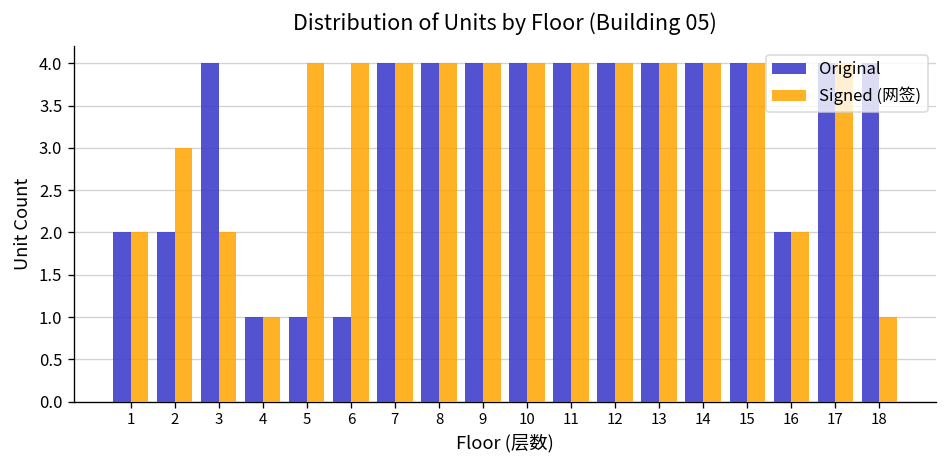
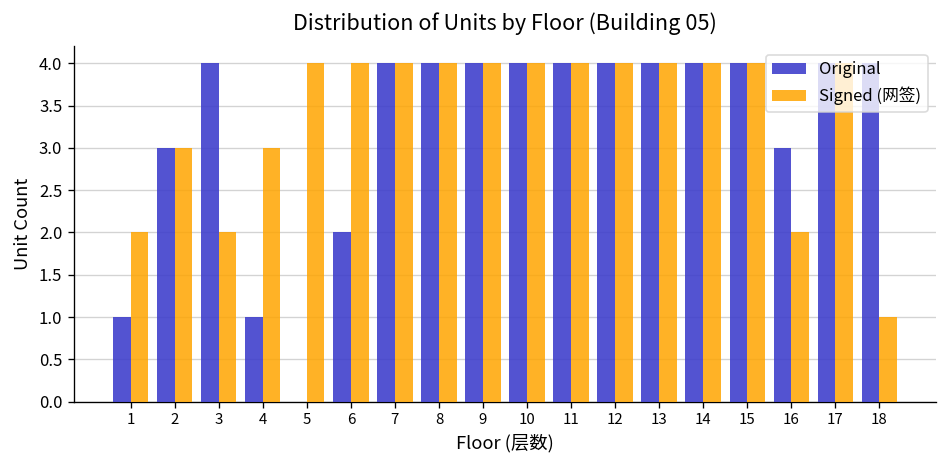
Original, 1: 2 -> 1
Original, 2: 2 -> 3
Signed (网签), 4: 1 -> 3
Original, 5: 1 -> 0
Original, 6: 1 -> 2
Original, 16: 2 -> 3
